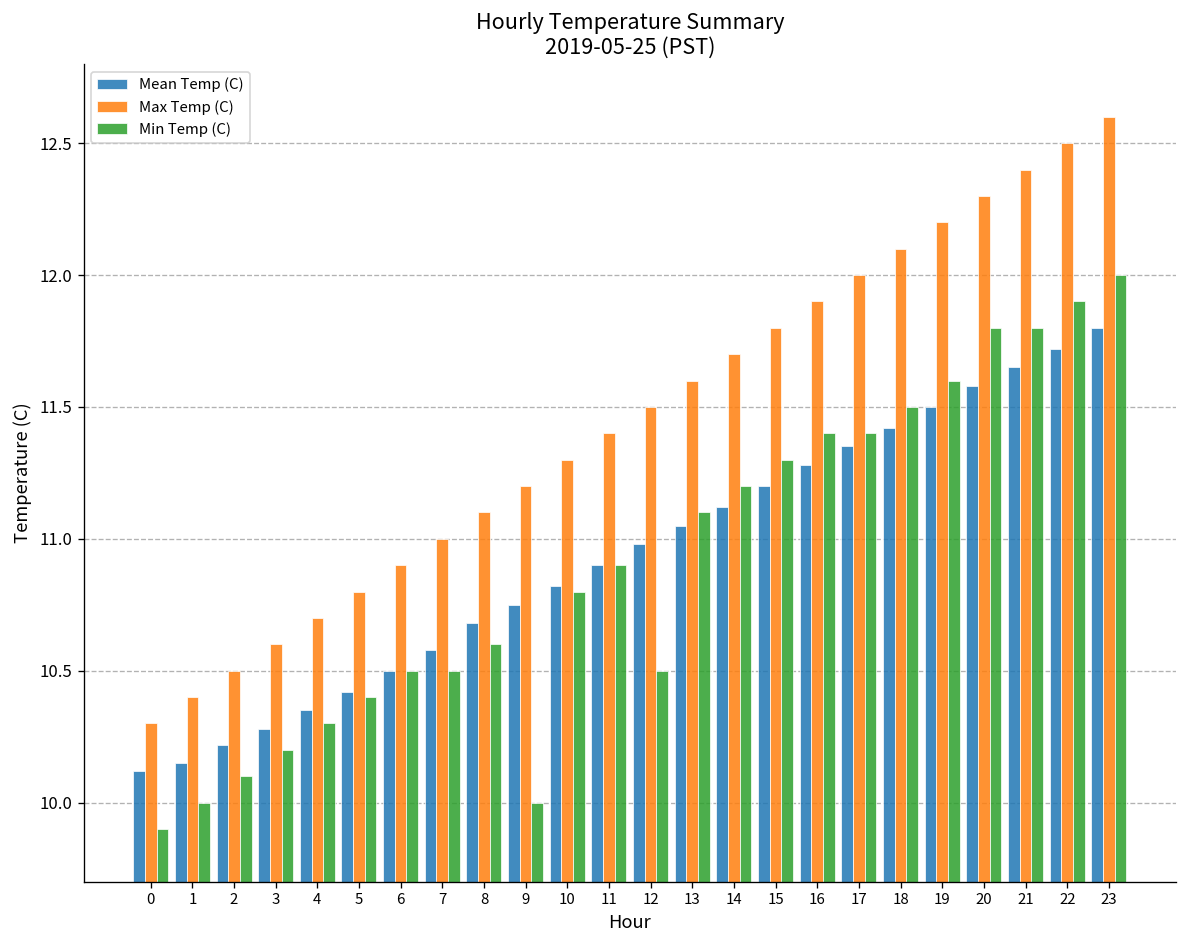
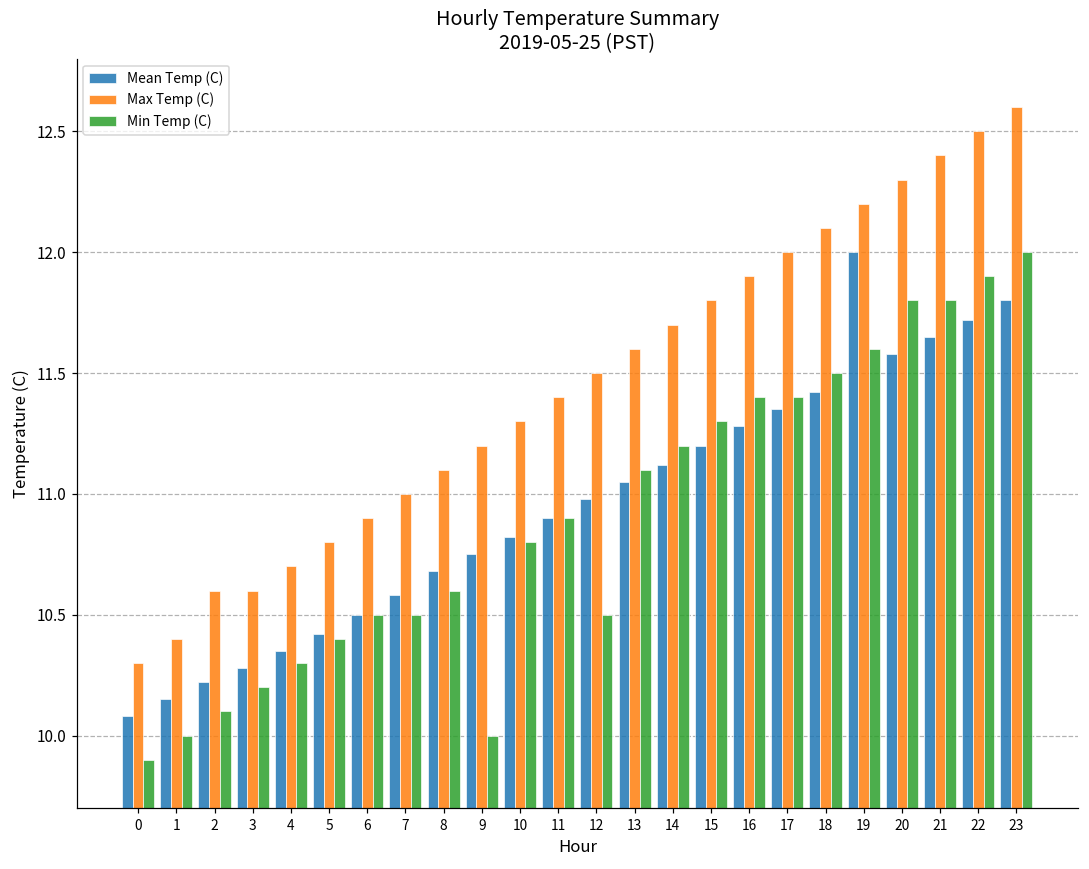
Mean Temp (C), 0: 10.12 -> 10.08
Max Temp (C), 2: 10.5 -> 10.6
Mean Temp (C), 19: 11.5 -> 12.0
